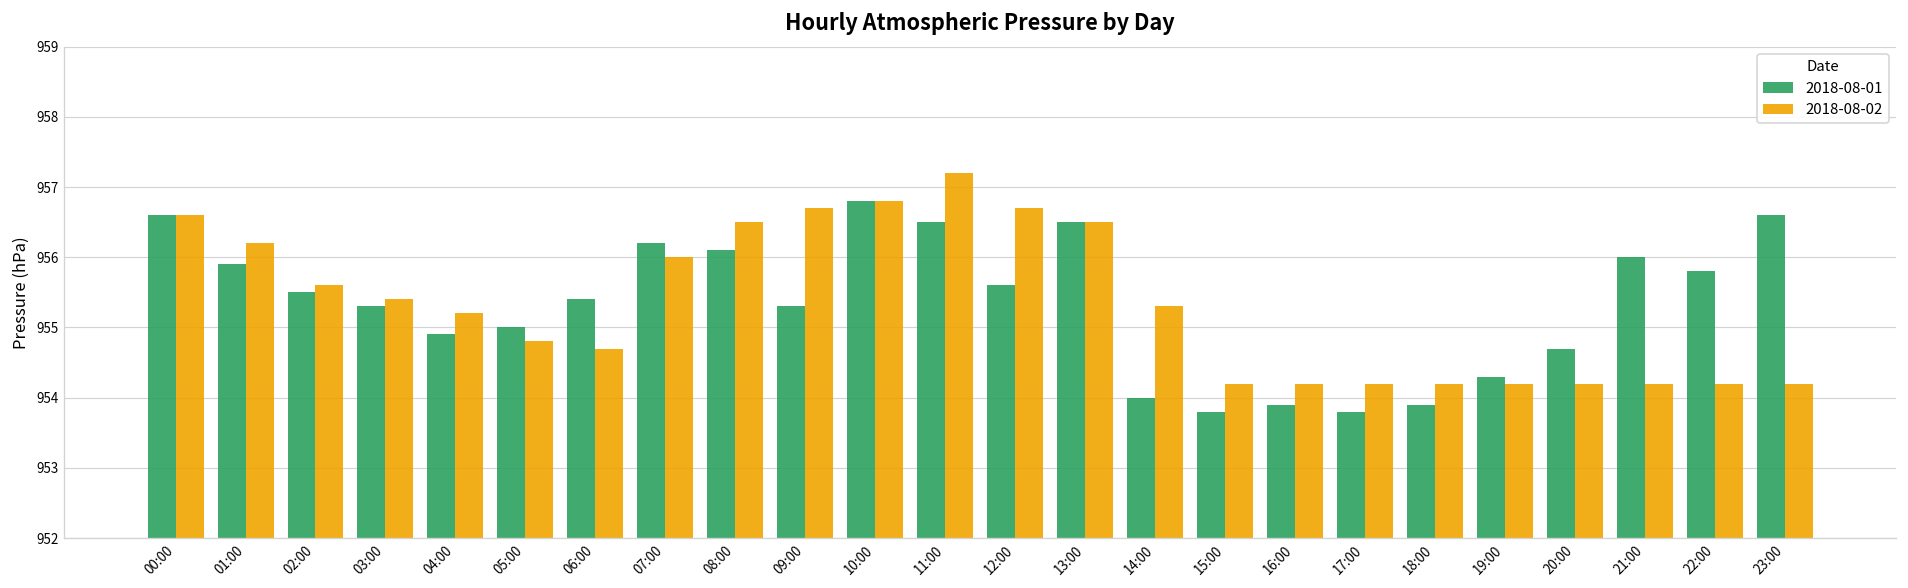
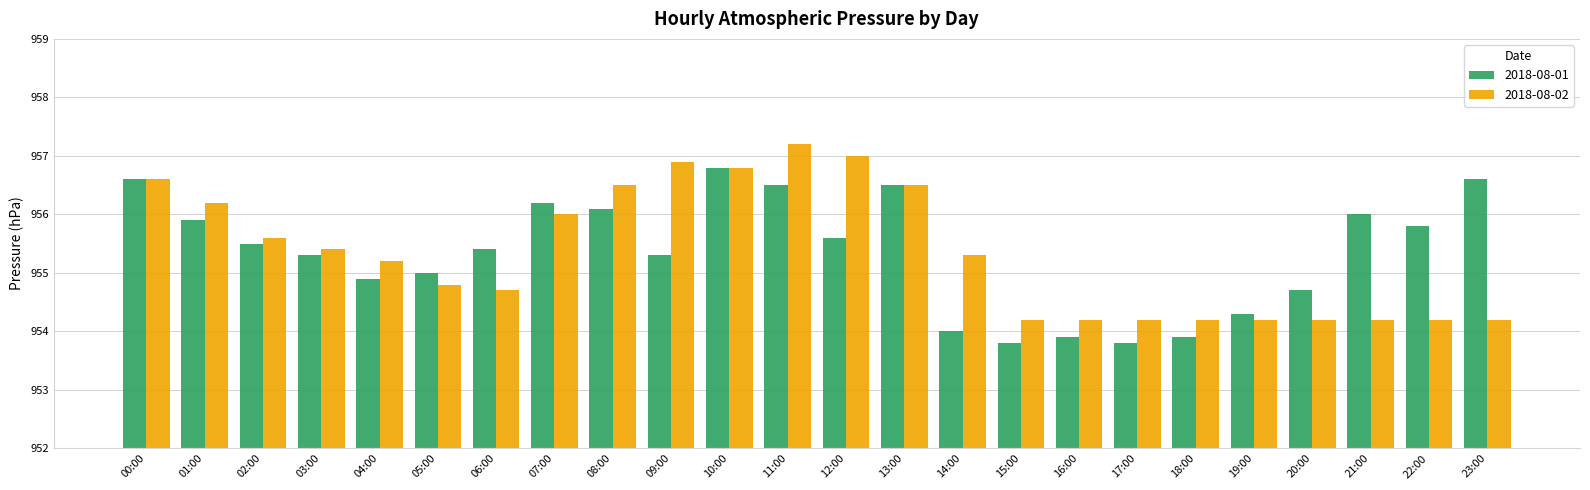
2018-08-02, 09:00: 956.7 -> 956.9
2018-08-02, 12:00: 956.7 -> 957.0
